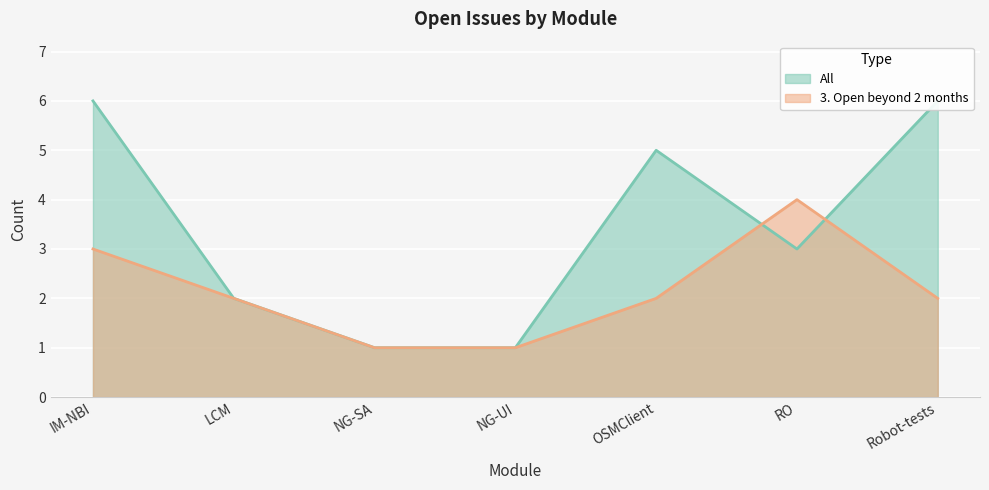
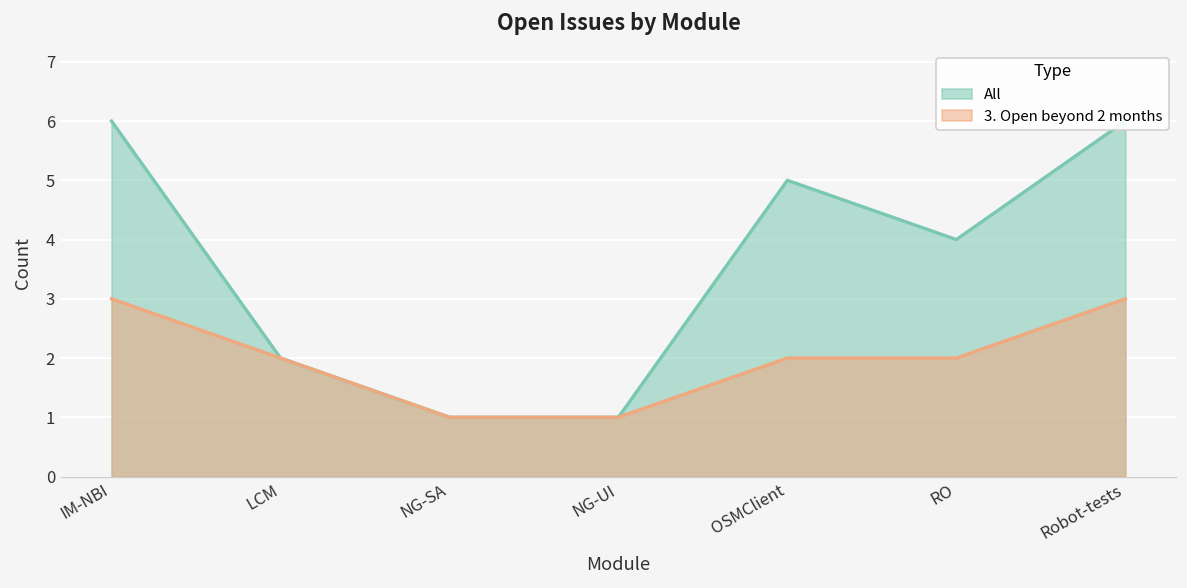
All, RO: 3 -> 4
3. Open beyond 2 months, RO: 4 -> 2
3. Open beyond 2 months, Robot-tests: 2 -> 3
